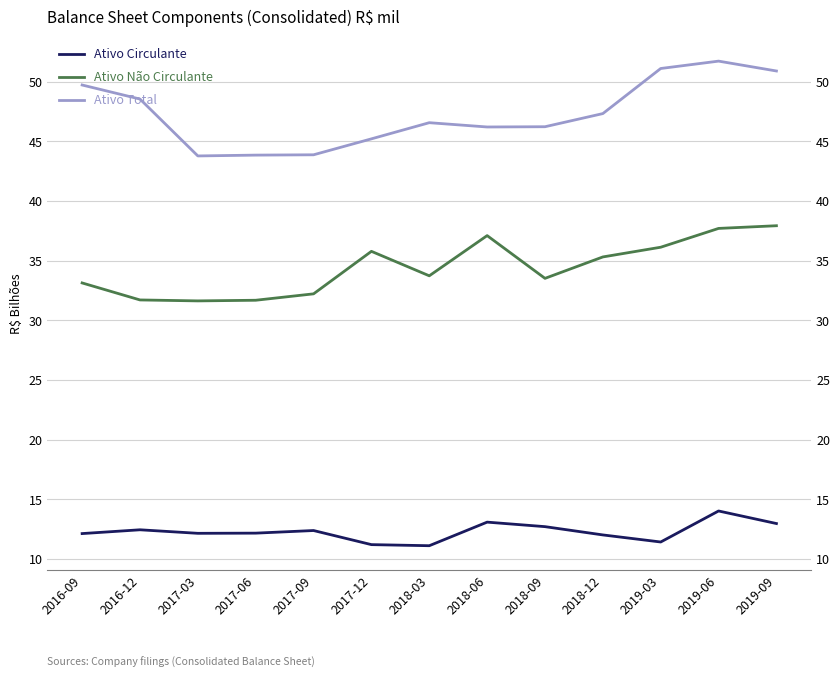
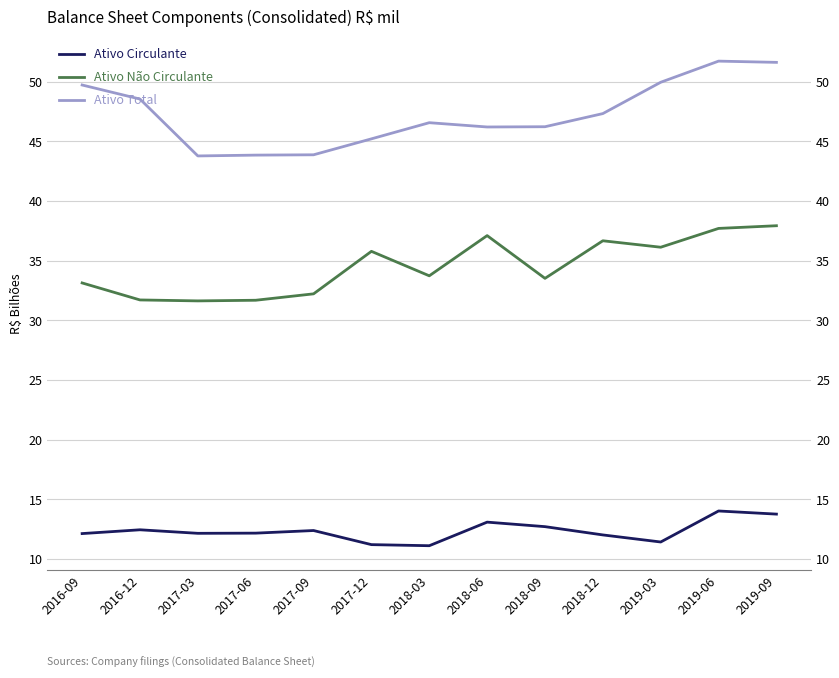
Ativo Não Circulante, 2018-12: 35.3 -> 36.7
Ativo Total, 2019-03: 51.1 -> 50.0
Ativo Circulante, 2019-09: 13.0 -> 13.8
Ativo Total, 2019-09: 50.9 -> 51.6
